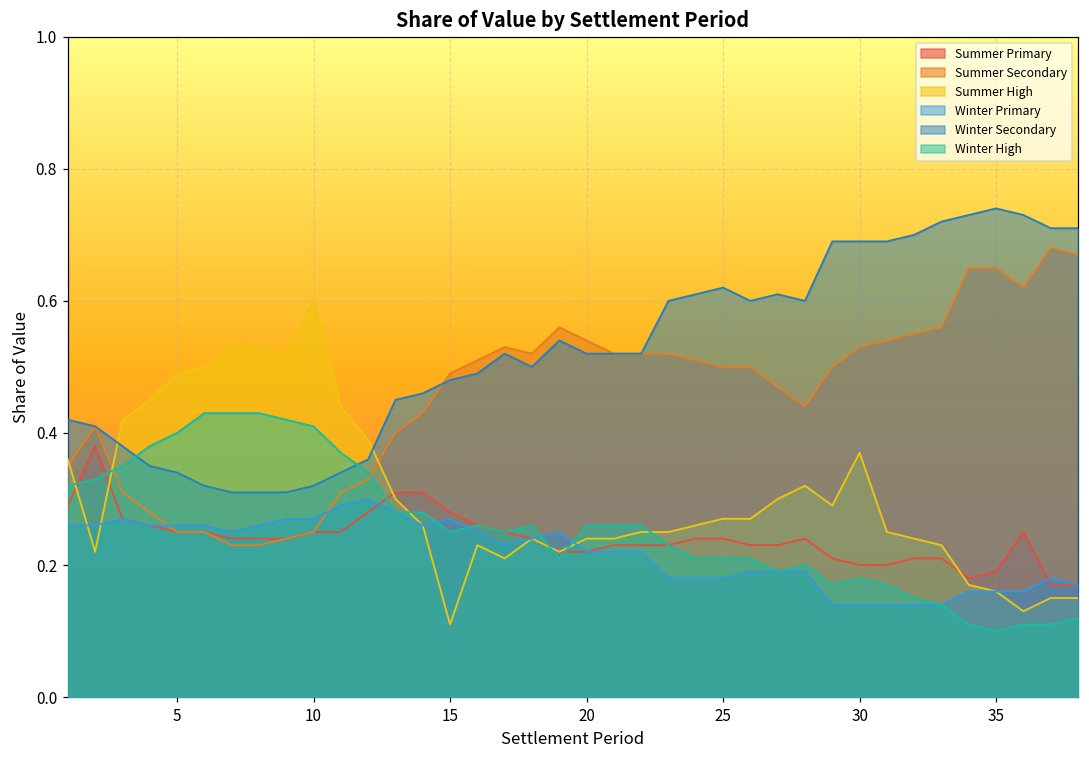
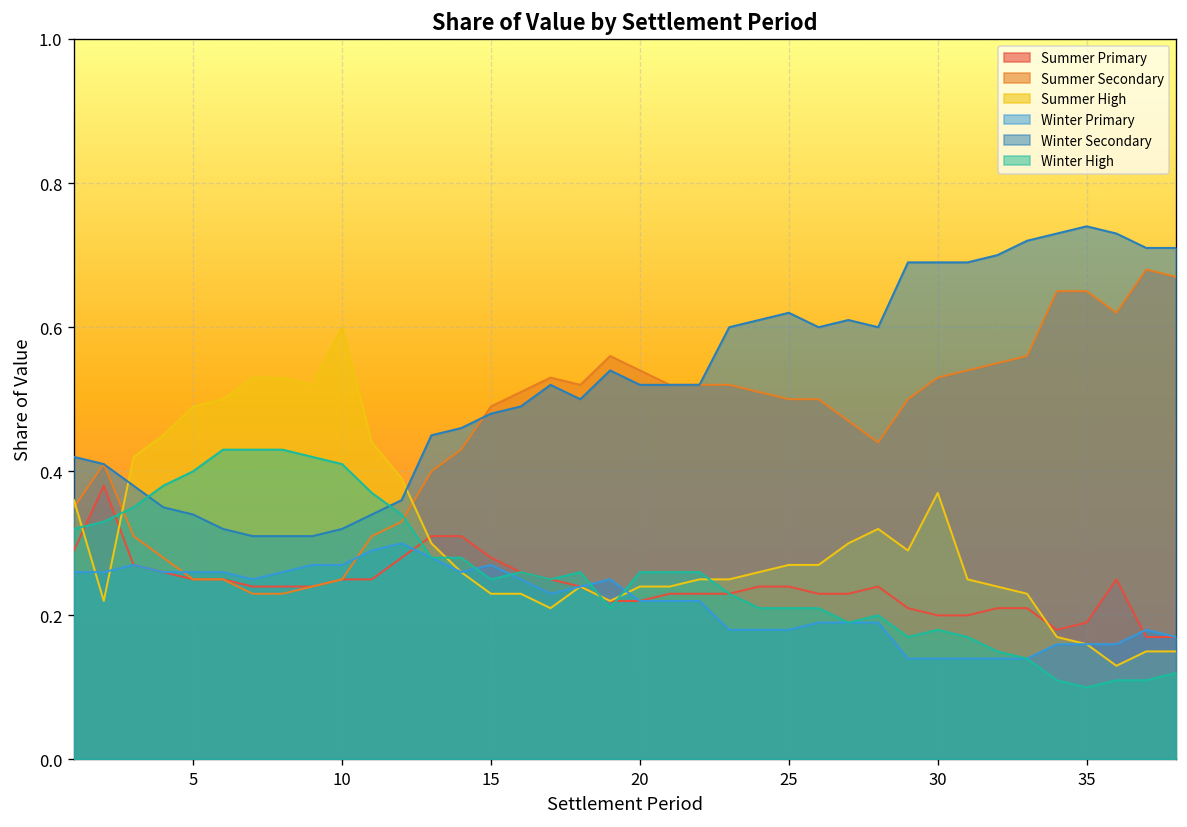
Summer High, 15: 0.11 -> 0.23
